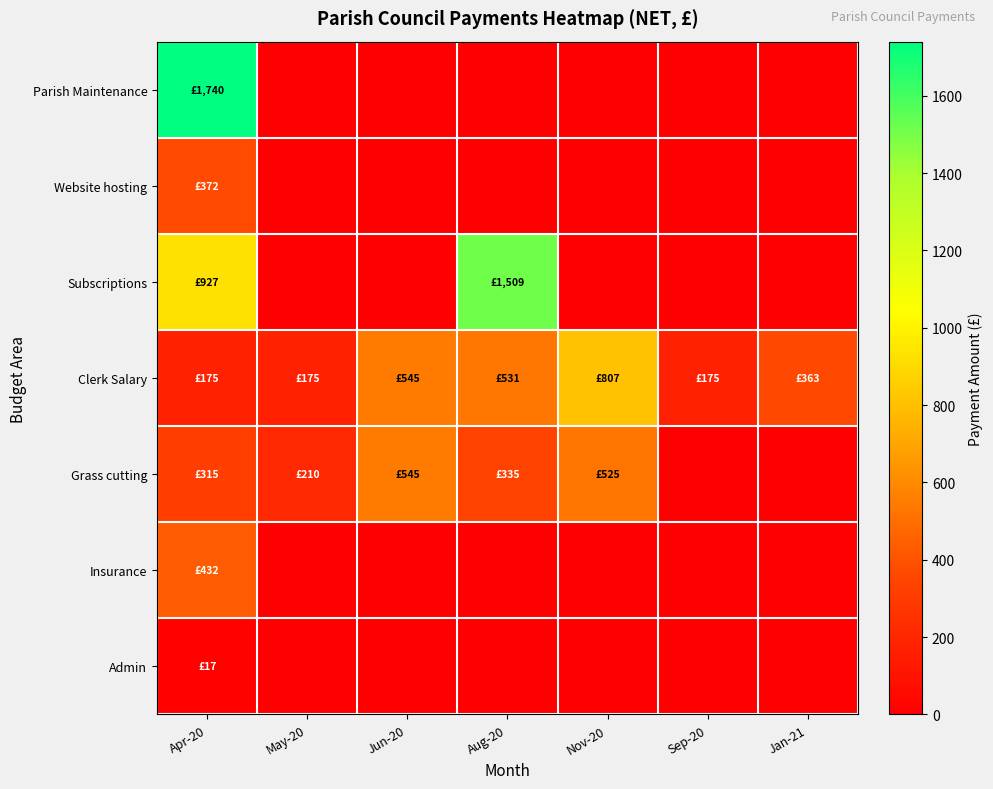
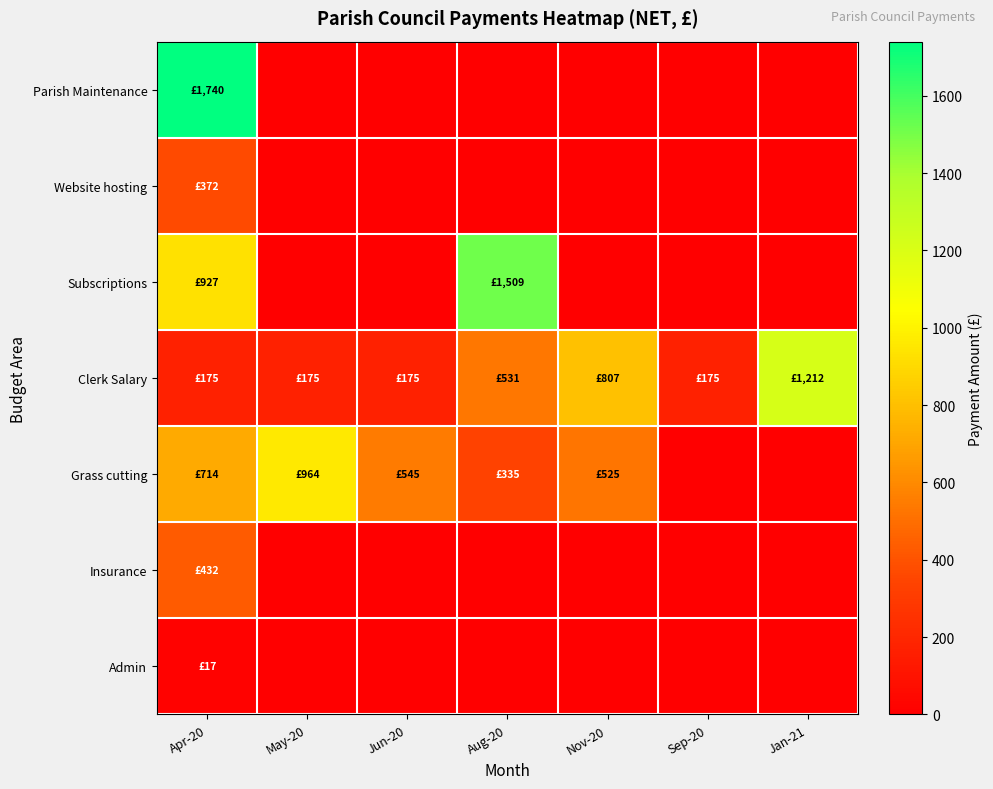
Clerk Salary, Jun-20: £545 -> £175
Clerk Salary, Jan-21: £363 -> £1,212
Grass cutting, Apr-20: £315 -> £714
Grass cutting, May-20: £210 -> £964
